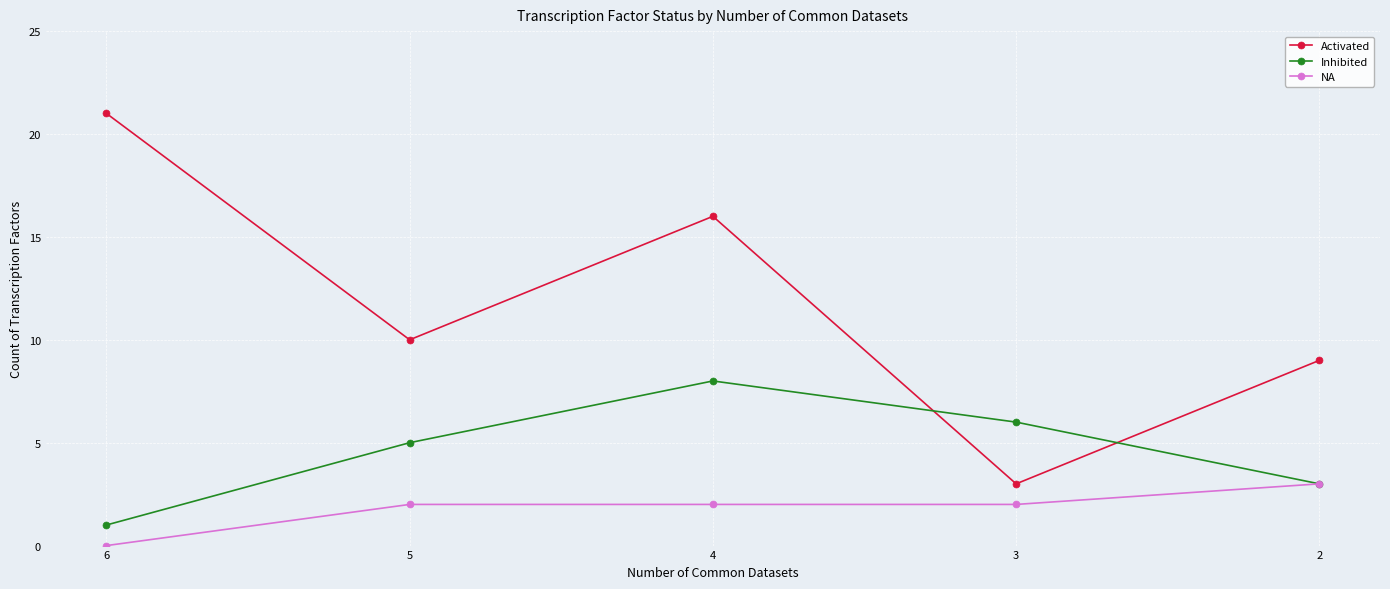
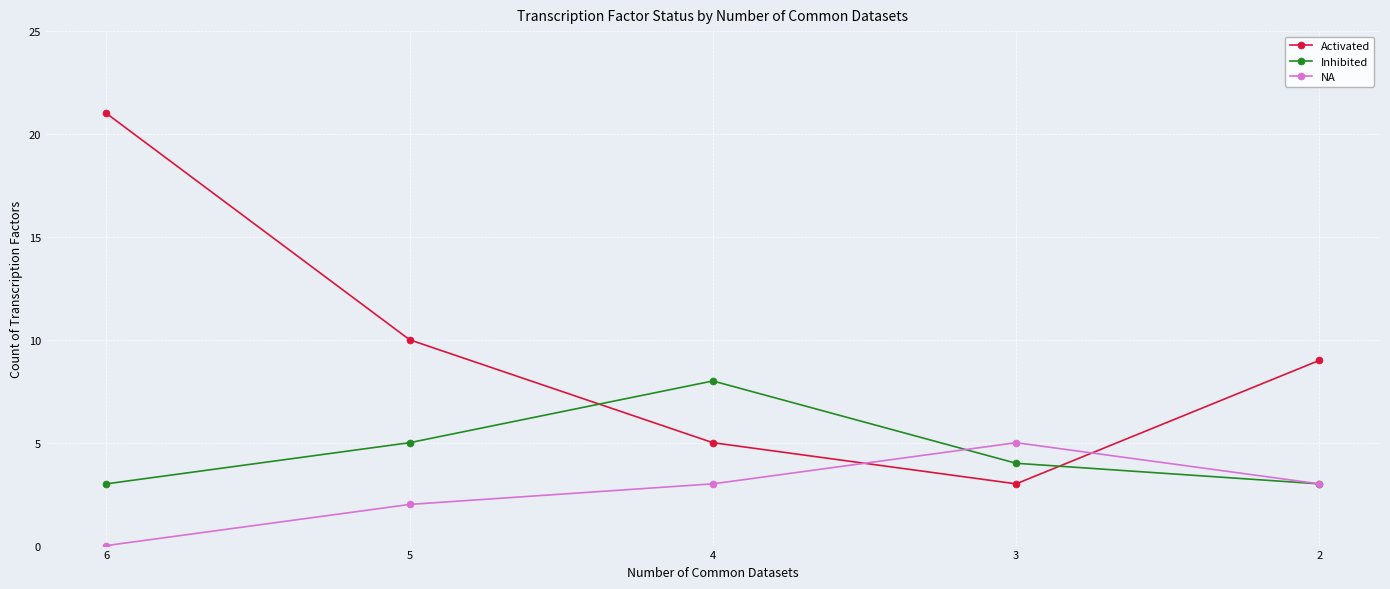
Inhibited, 6: 1 -> 3
Activated, 4: 16 -> 5
NA, 4: 2 -> 3
Inhibited, 3: 6 -> 4
NA, 3: 2 -> 5
